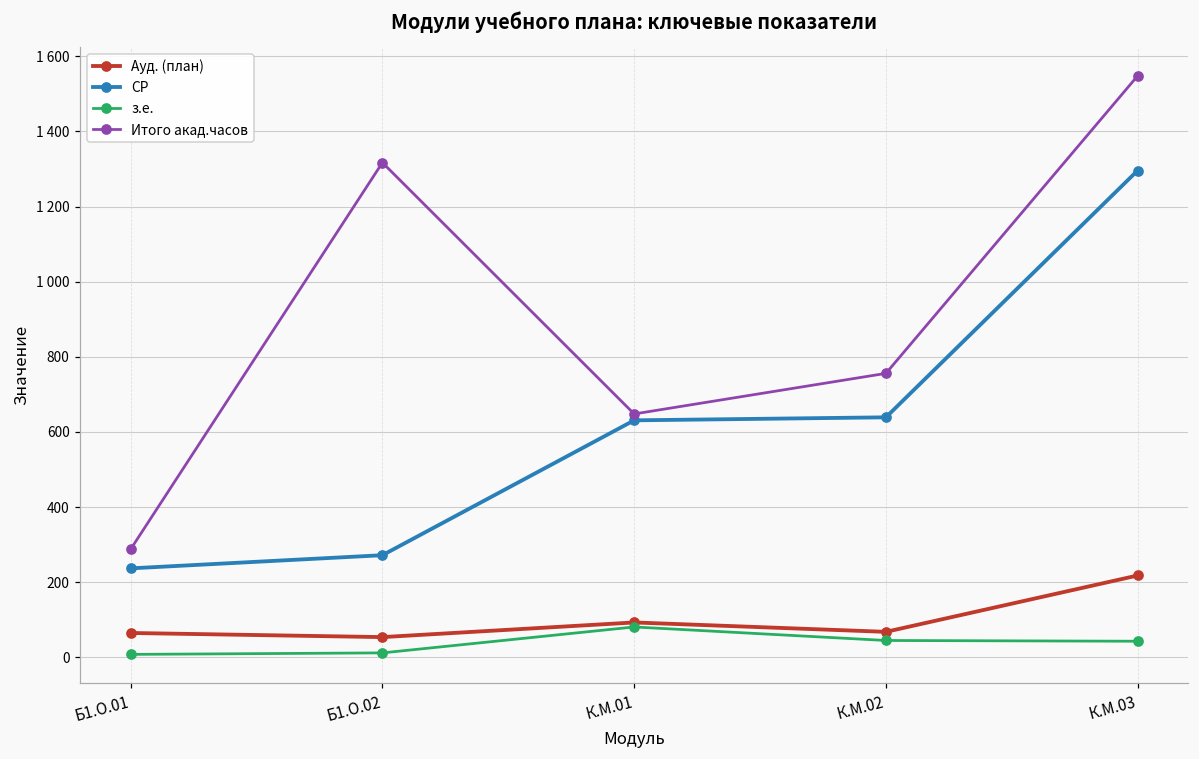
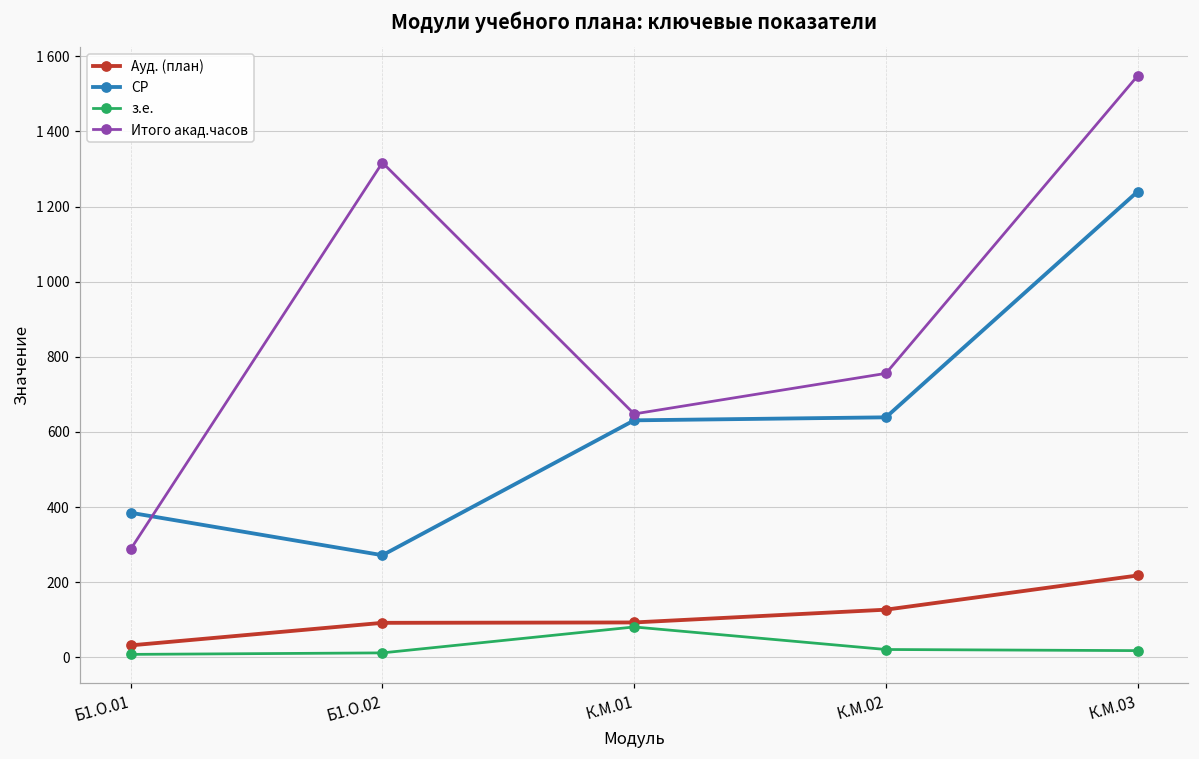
Ауд. (план), Б1.О.01: 70 -> 30
СР, Б1.О.01: 240 -> 390
Ауд. (план), Б1.О.02: 50 -> 90
Ауд. (план), К.М.02: 70 -> 130
з.е., К.М.02: 50 -> 20
СР, К.М.03: 1300 -> 1240
з.е., К.М.03: 40 -> 20
